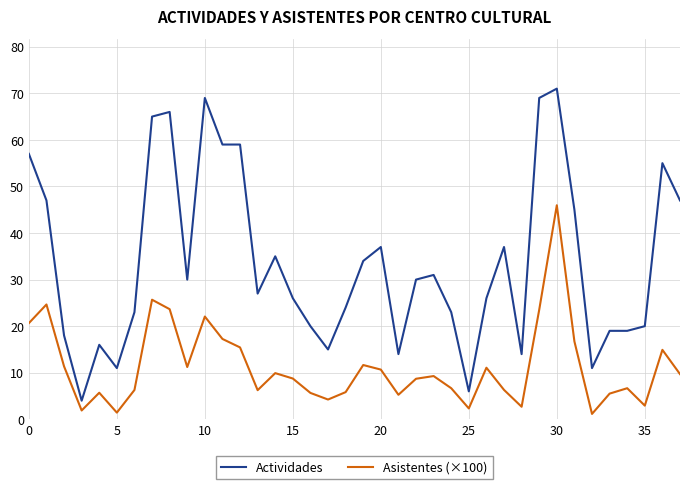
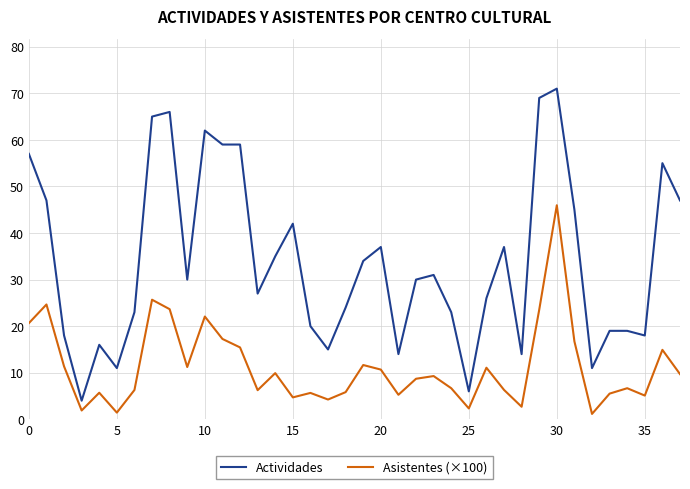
Actividades, 10: 69 -> 62
Actividades, 15: 26 -> 42
Asistentes (×100), 15: 9 -> 5
Actividades, 35: 20 -> 18
Asistentes (×100), 35: 3 -> 5
